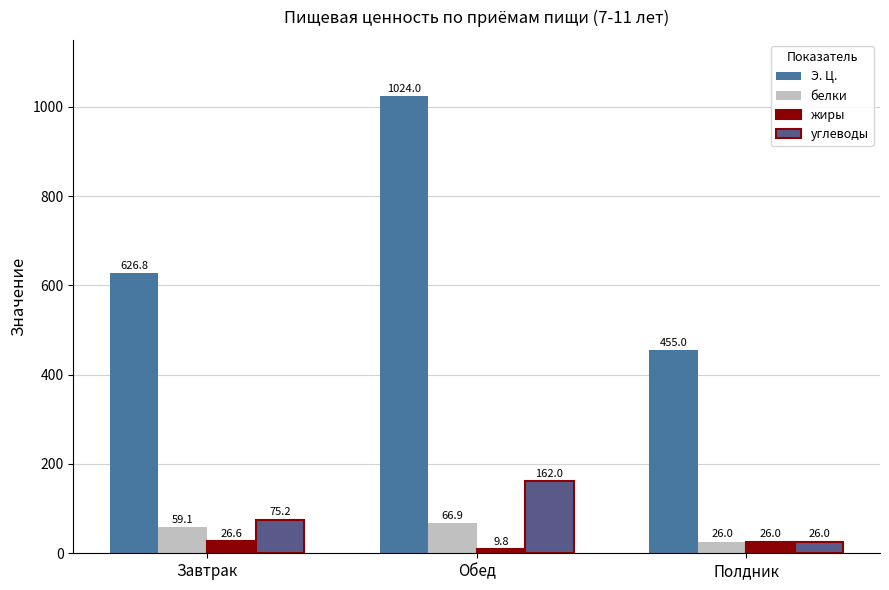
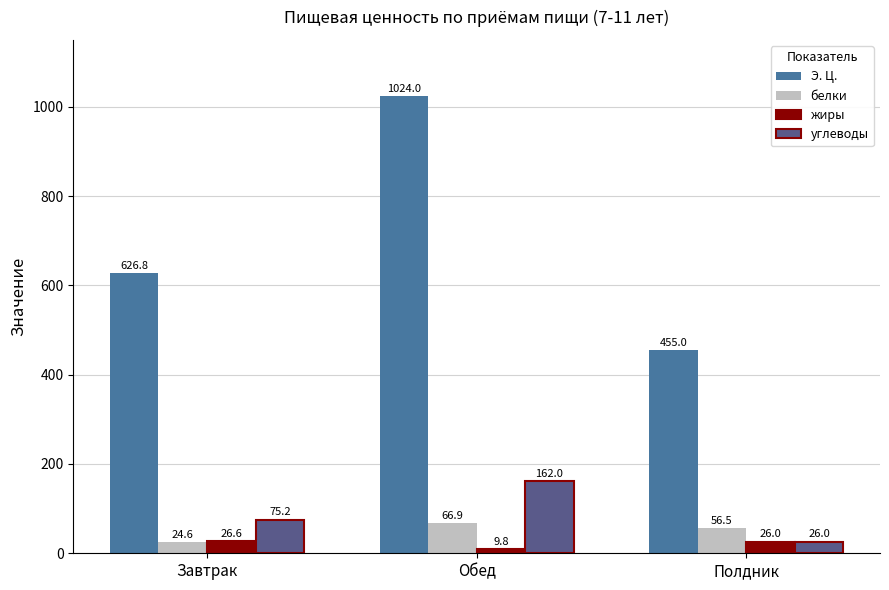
белки, Завтрак: 59.1 -> 24.6
белки, Полдник: 26.0 -> 56.5
